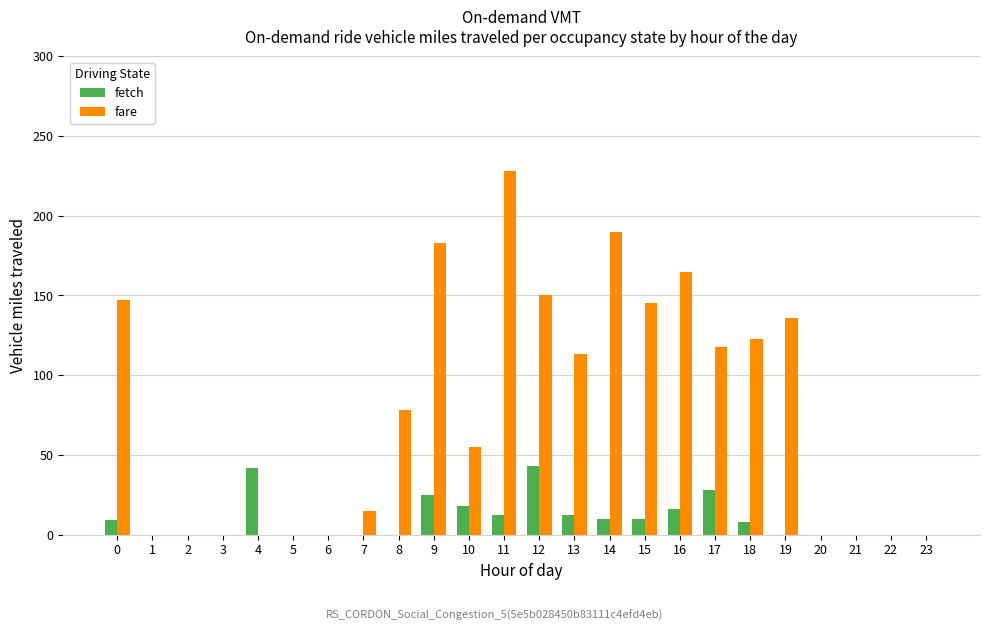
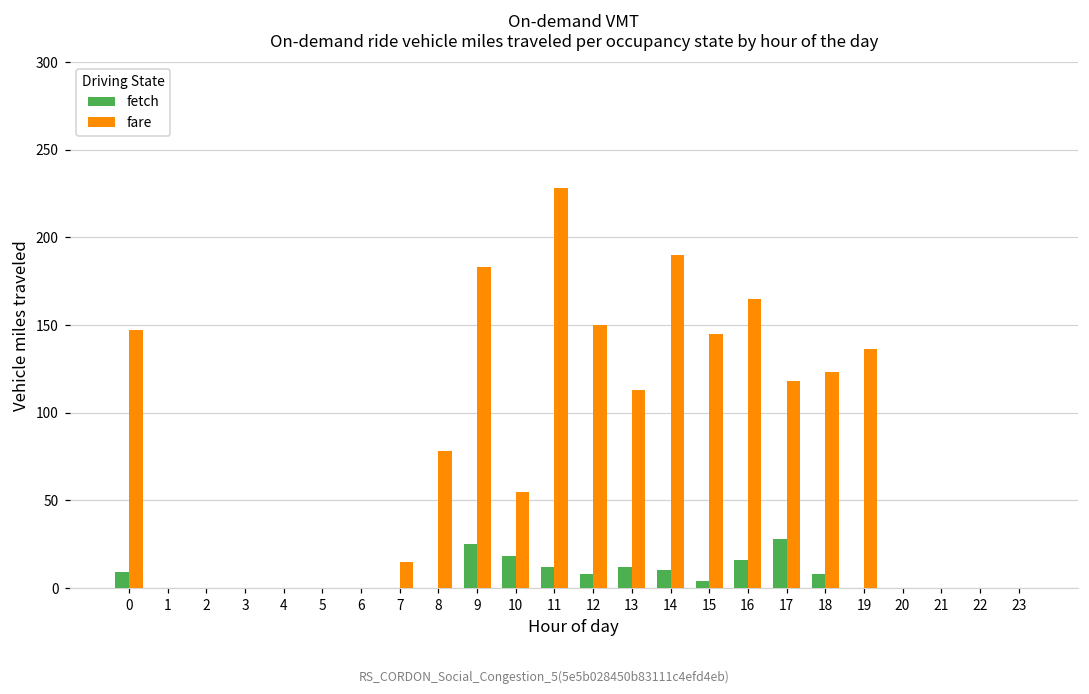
fetch, 4: 42 -> 0
fetch, 12: 43 -> 8
fetch, 15: 10 -> 4
